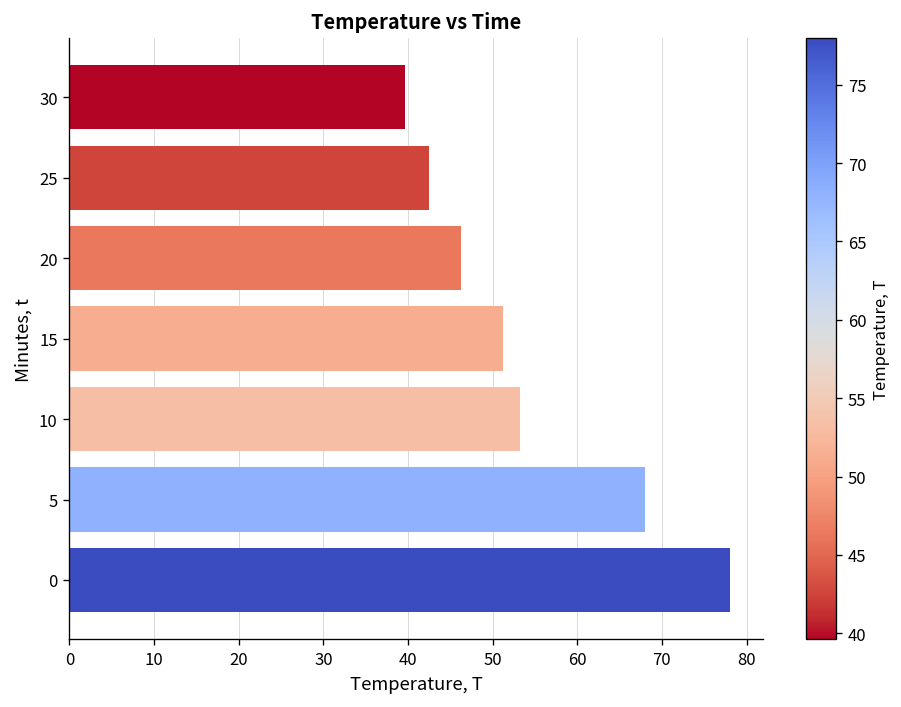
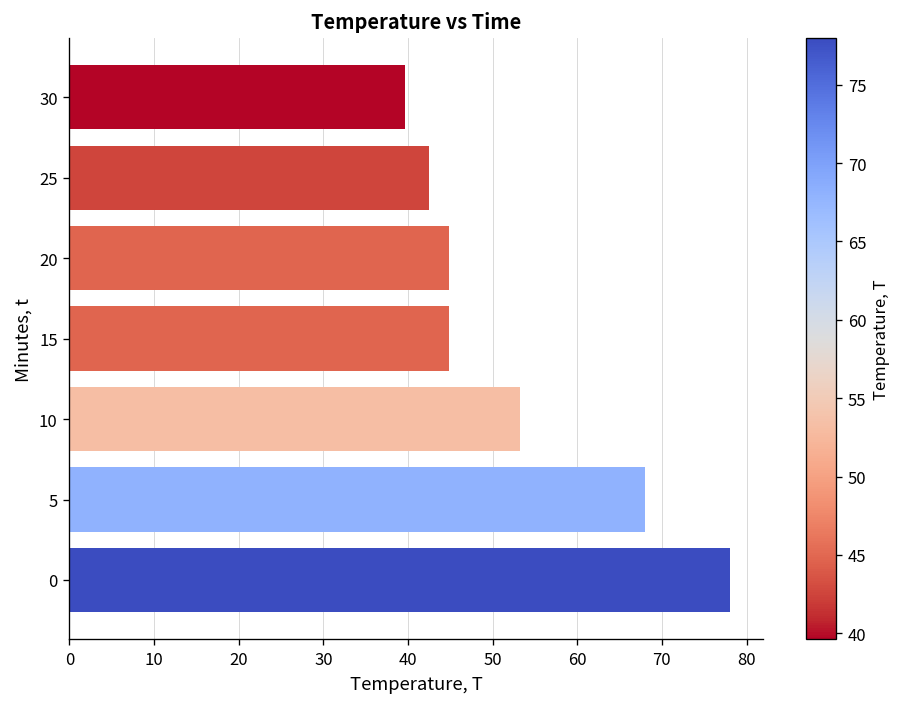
20: 46 -> 45
15: 51 -> 45
